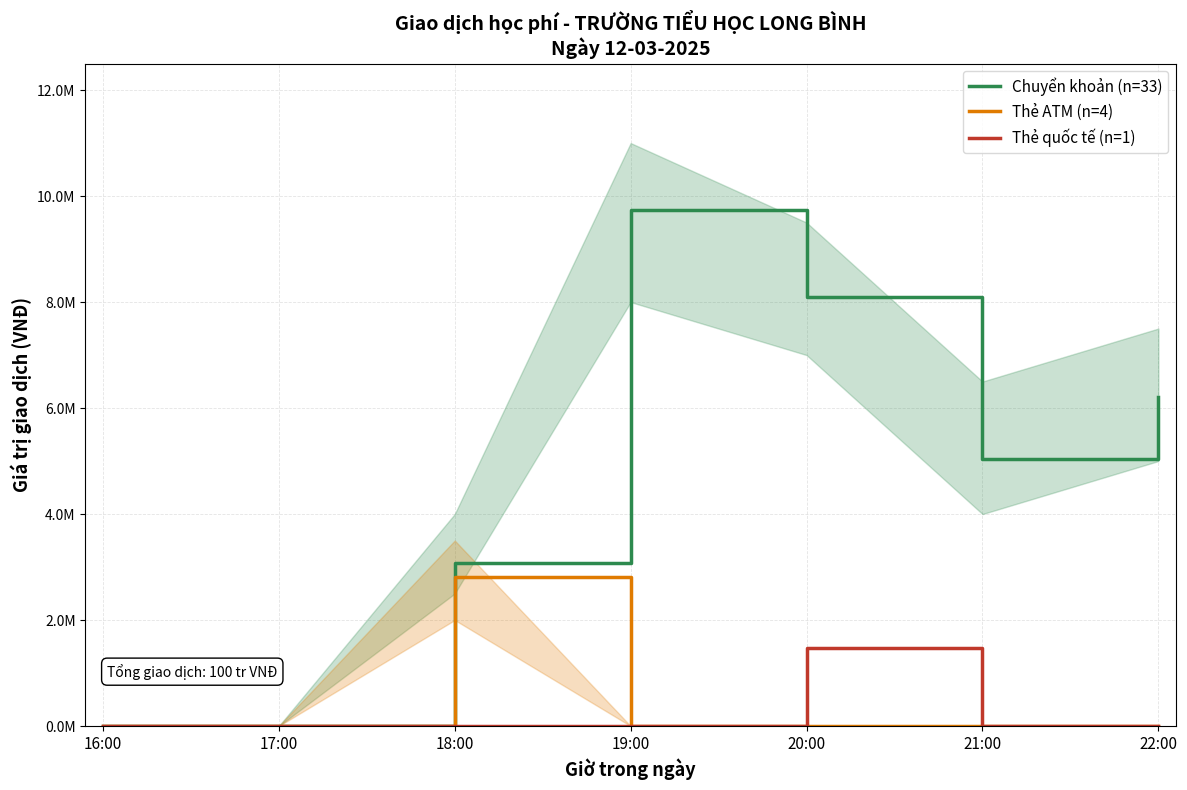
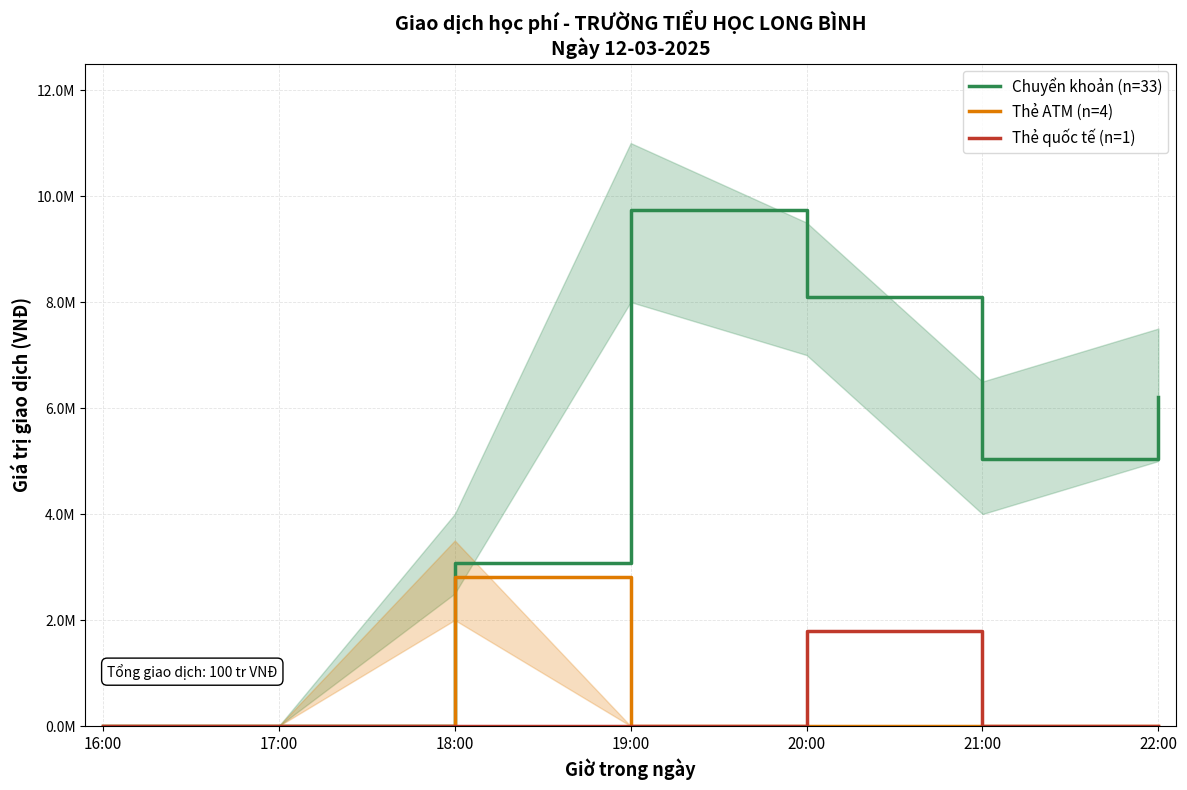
Thẻ quốc tế (n=1), 20:00: 1500000 -> 1800000
